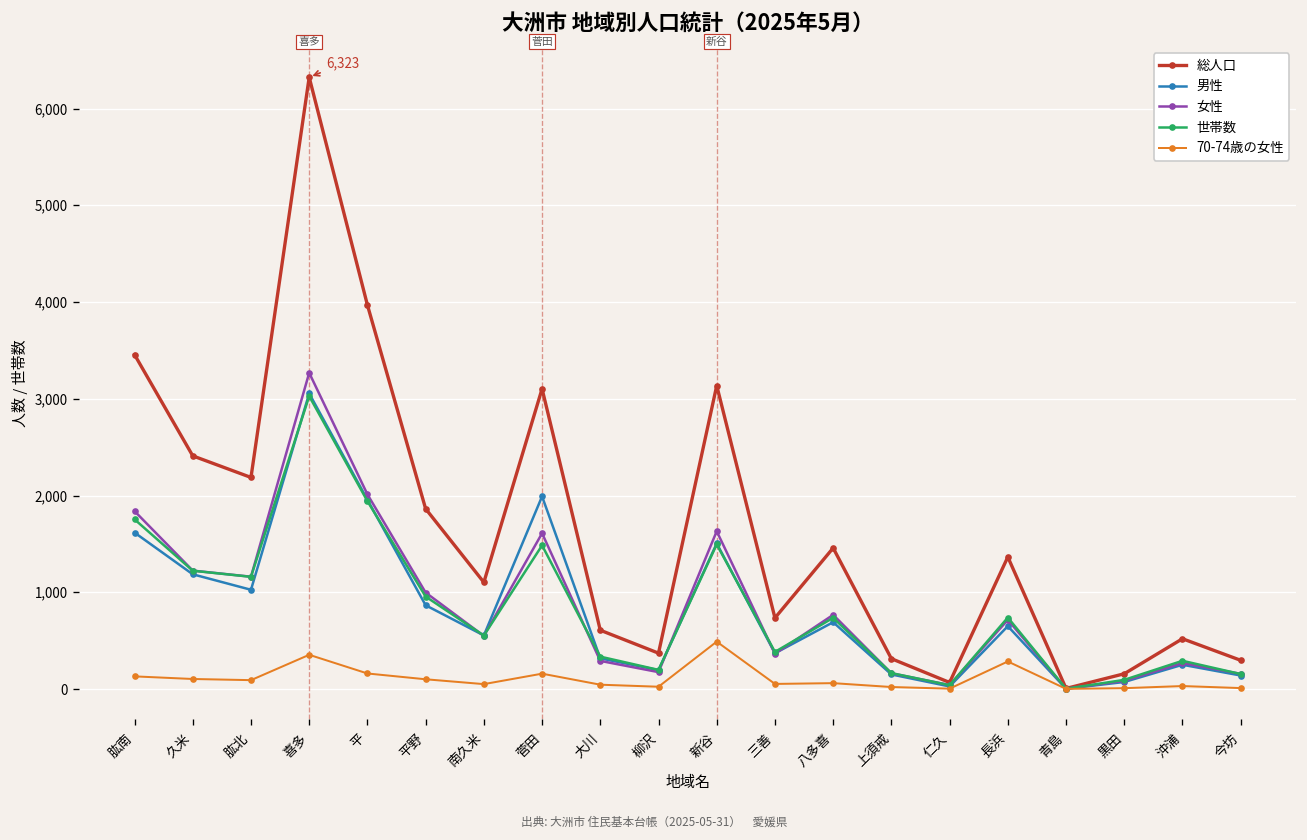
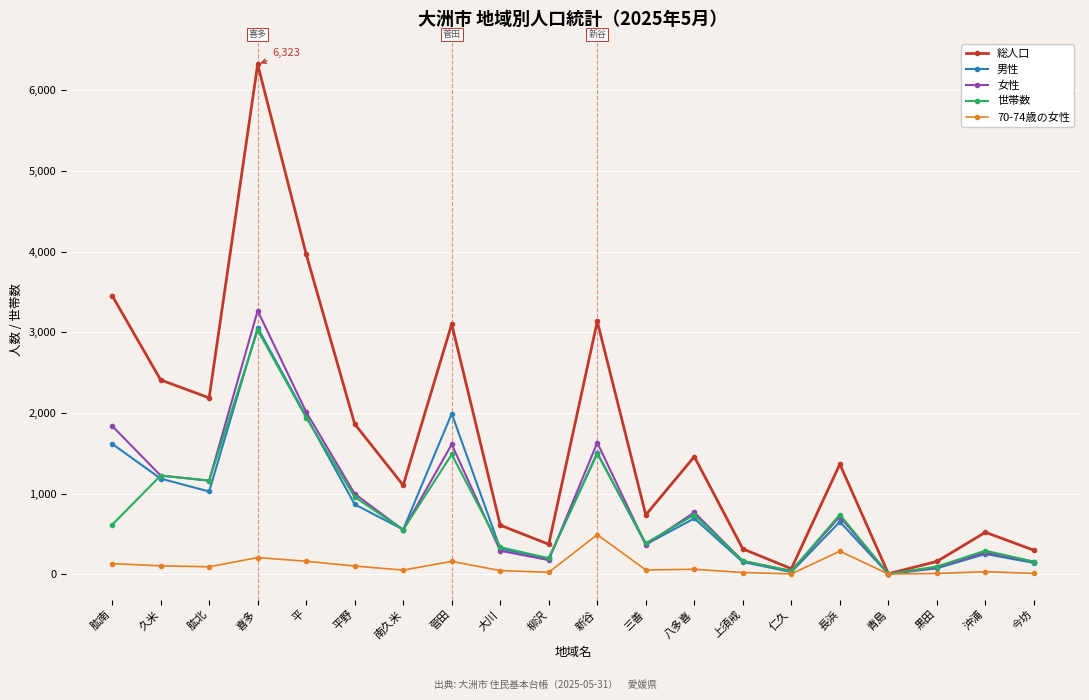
世帯数, 肱南: 1,800 -> 600
70-74歳の女性, 喜多: 400 -> 200
